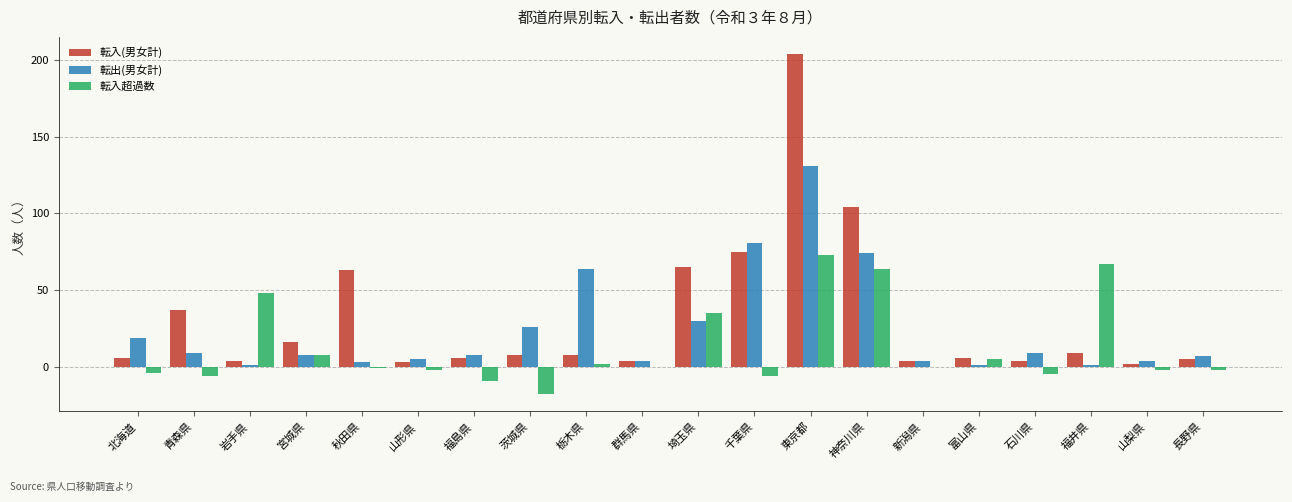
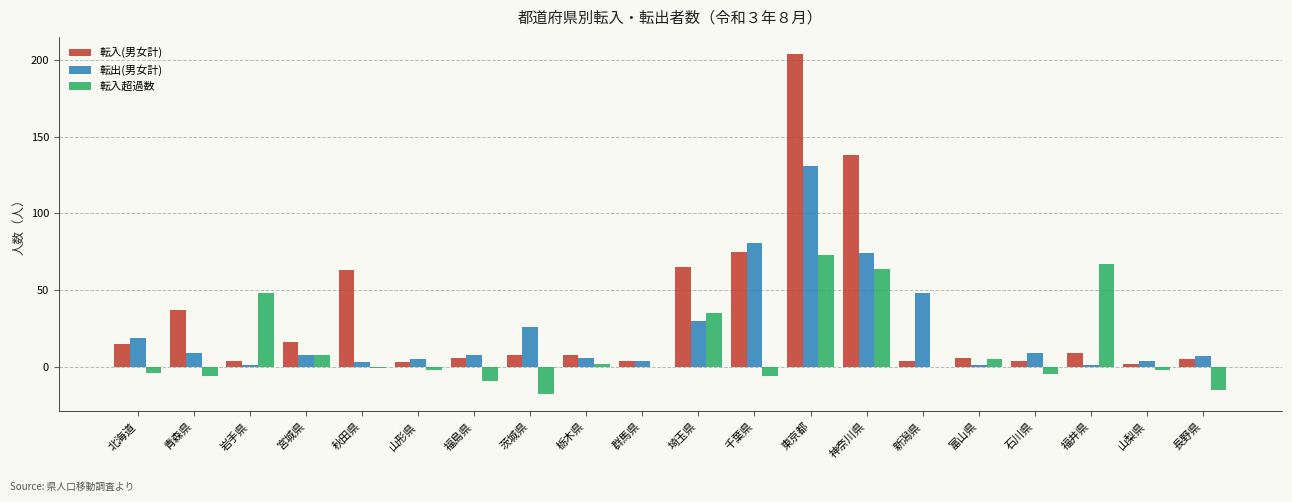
転入(男女計), 北海道: 6 -> 15
転出(男女計), 栃木県: 64 -> 6
転入(男女計), 神奈川県: 104 -> 138
転出(男女計), 新潟県: 4 -> 48
転入超過数, 長野県: -2 -> -15
